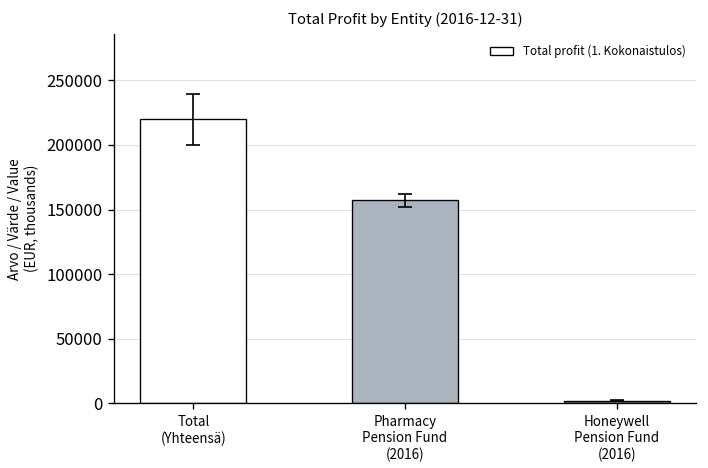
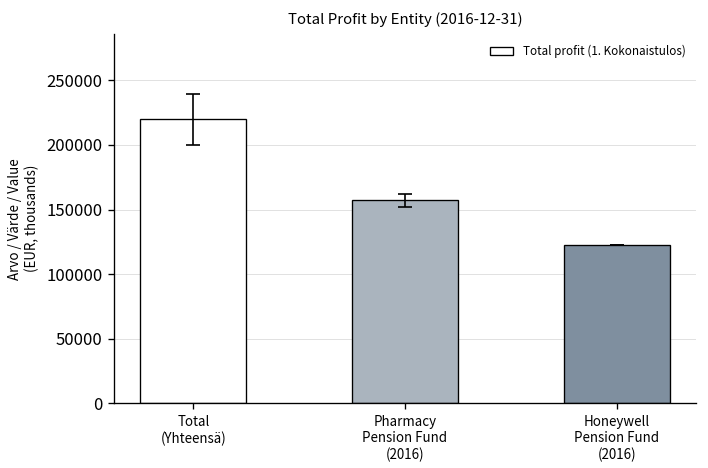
Total profit (1. Kokonaistulos), Honeywell Pension Fund (2016): 2000 -> 122000
